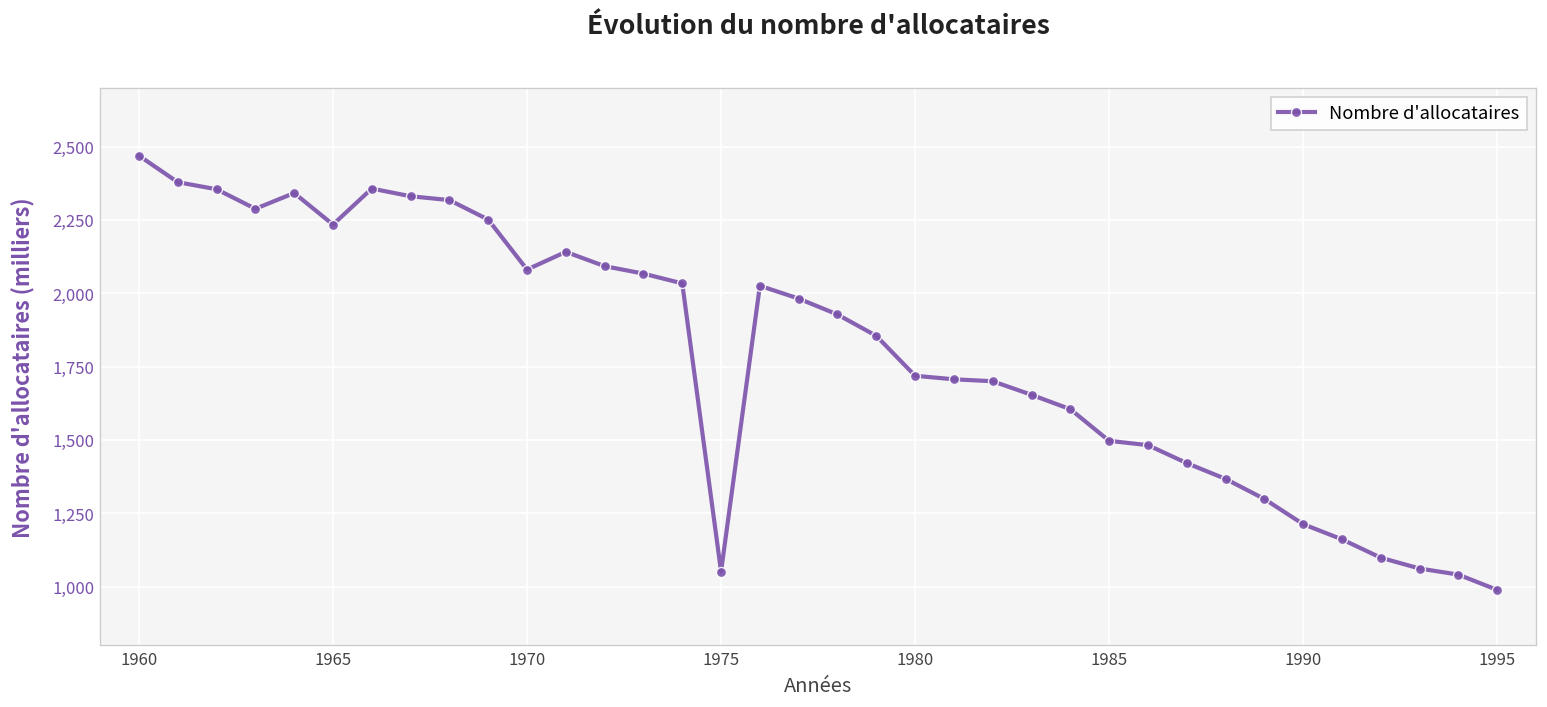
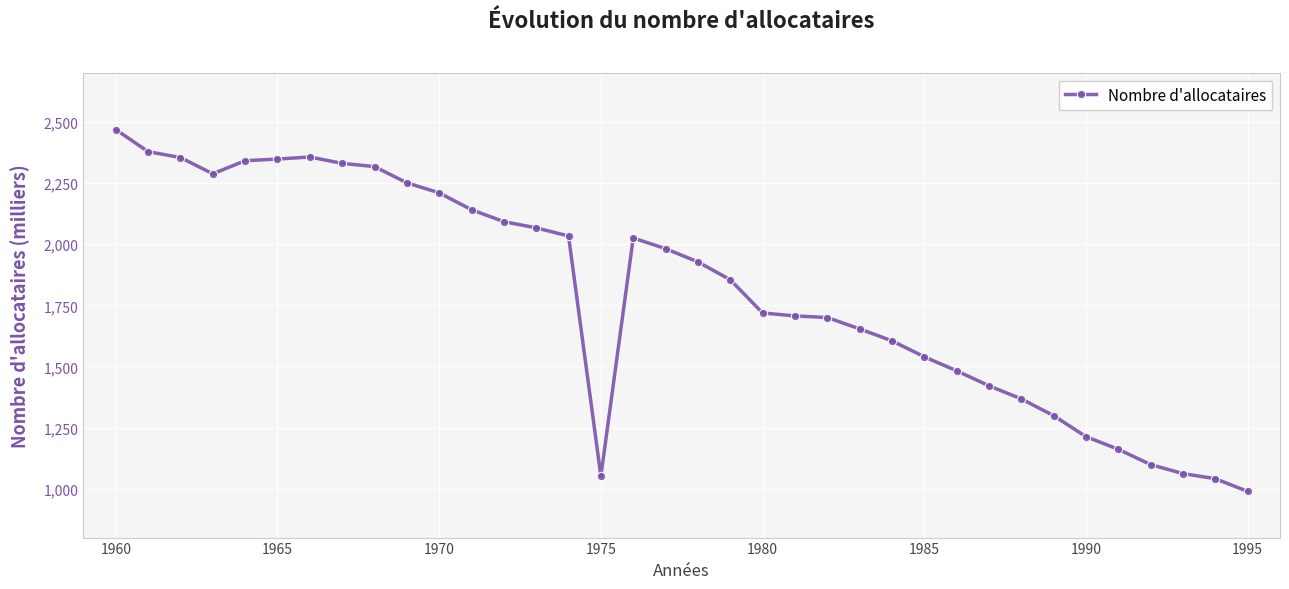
1965: 2,230 -> 2,350
1970: 2,080 -> 2,210
1985: 1,500 -> 1,540
